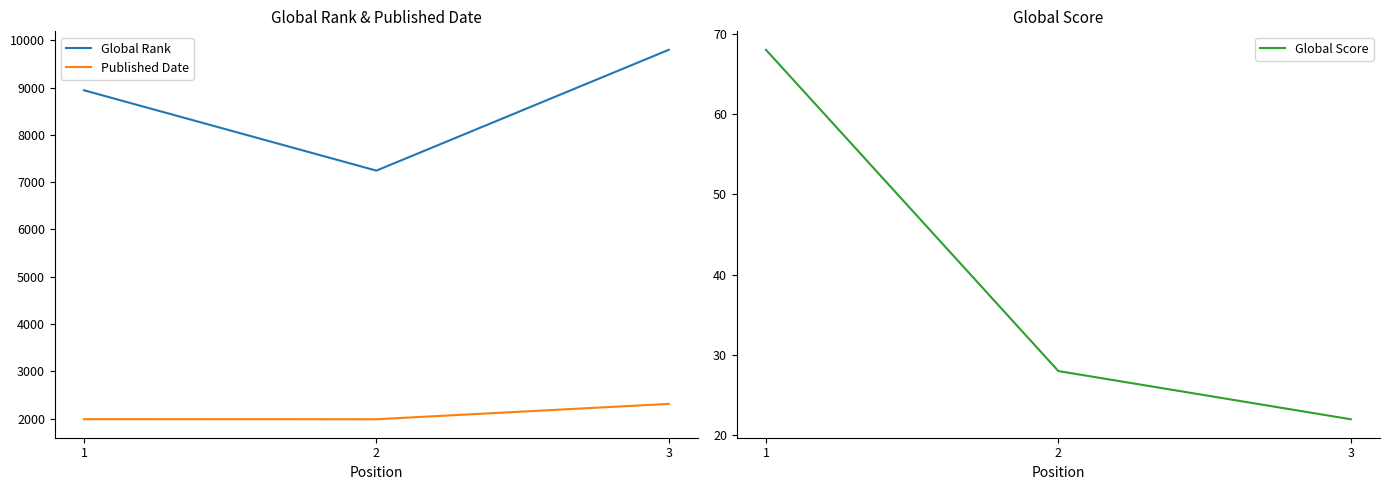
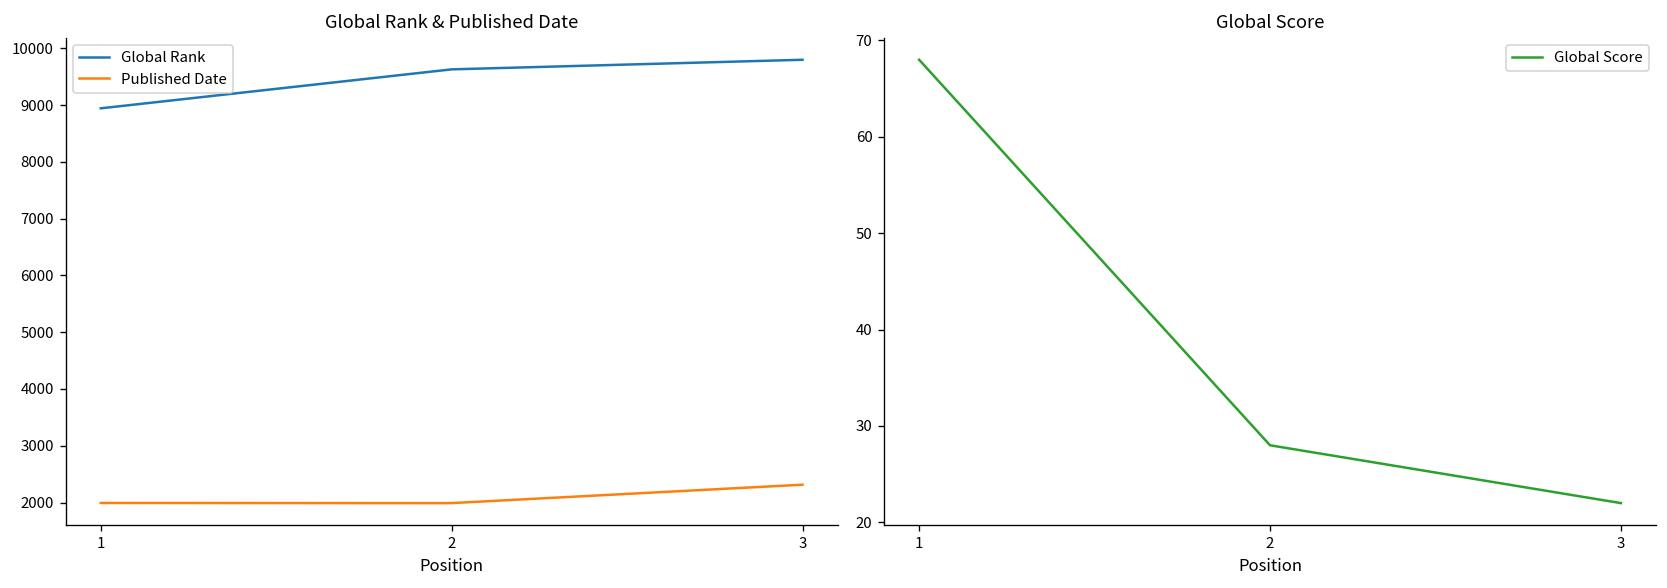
Global Rank & Published Date, Global Rank, 2: 7200 -> 9600
